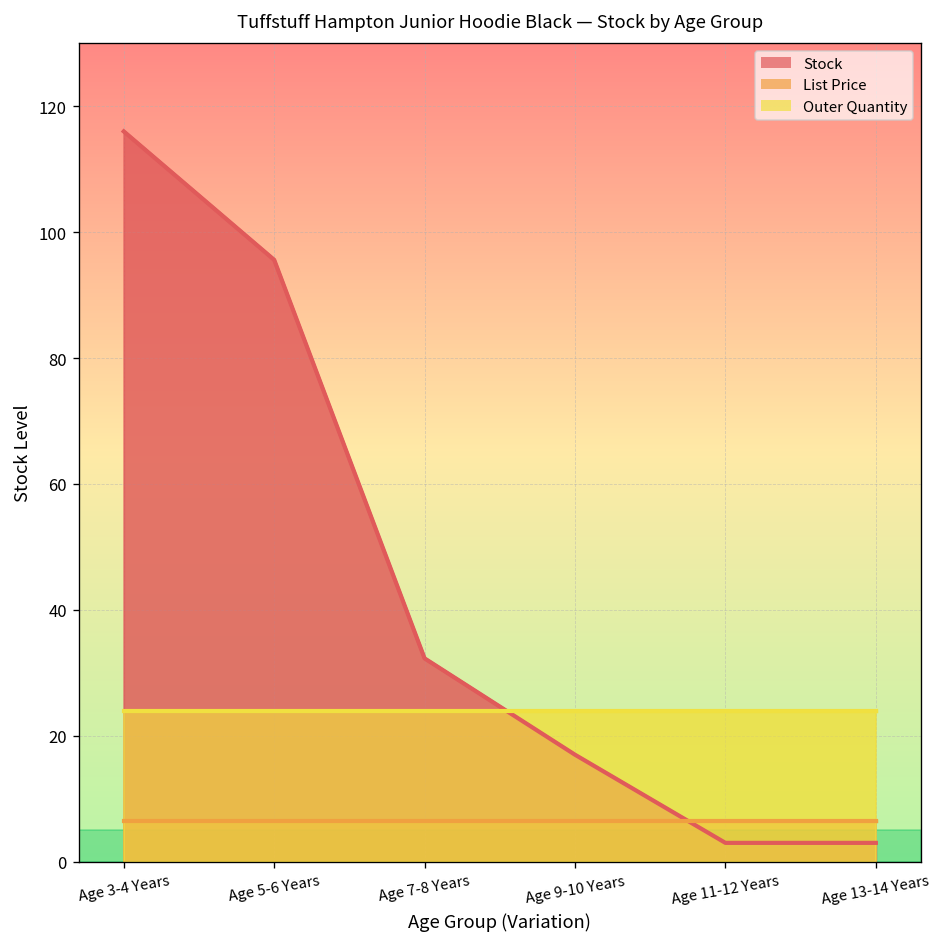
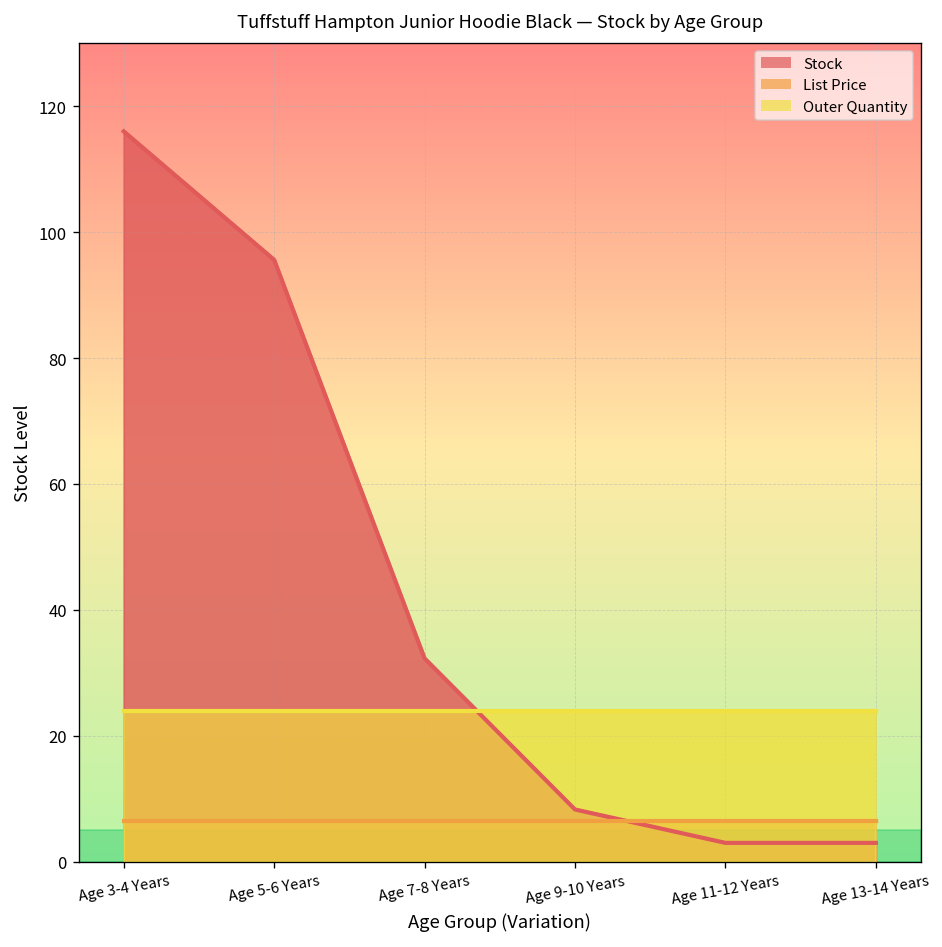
Stock, Age 9-10 Years: 17 -> 8
